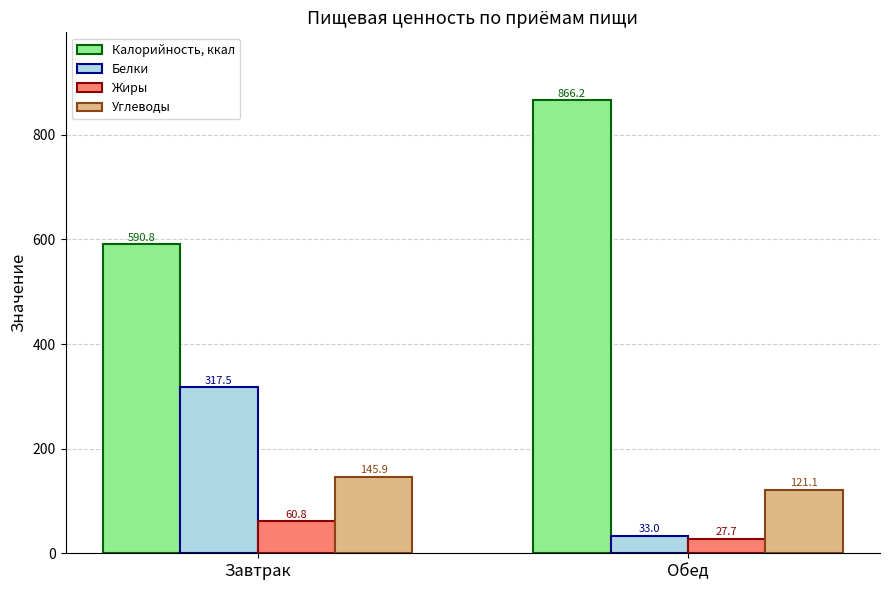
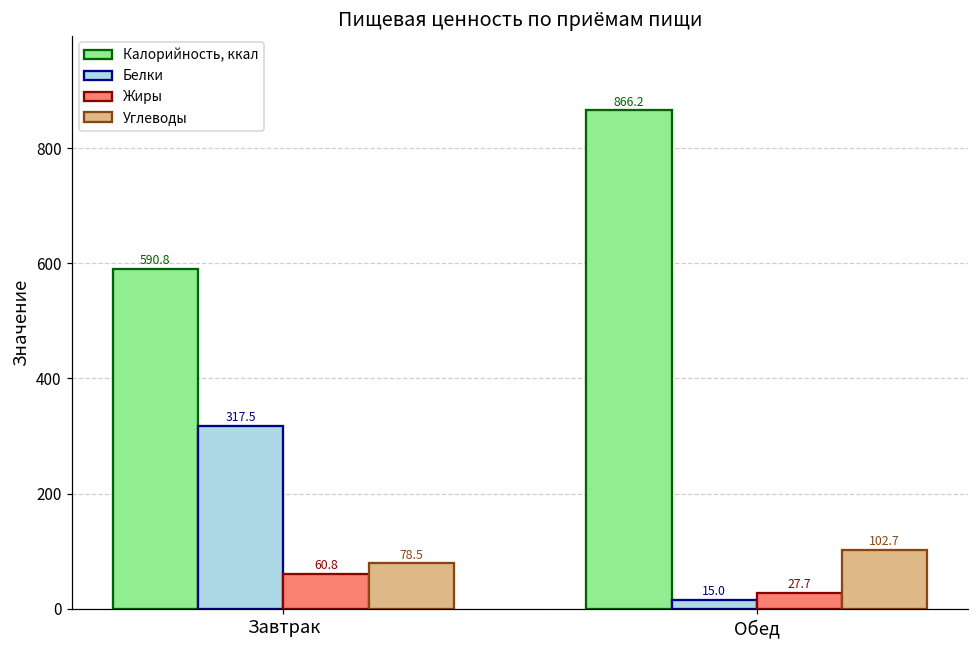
Углеводы, Завтрак: 145.9 -> 78.5
Белки, Обед: 33.0 -> 15.0
Углеводы, Обед: 121.1 -> 102.7
